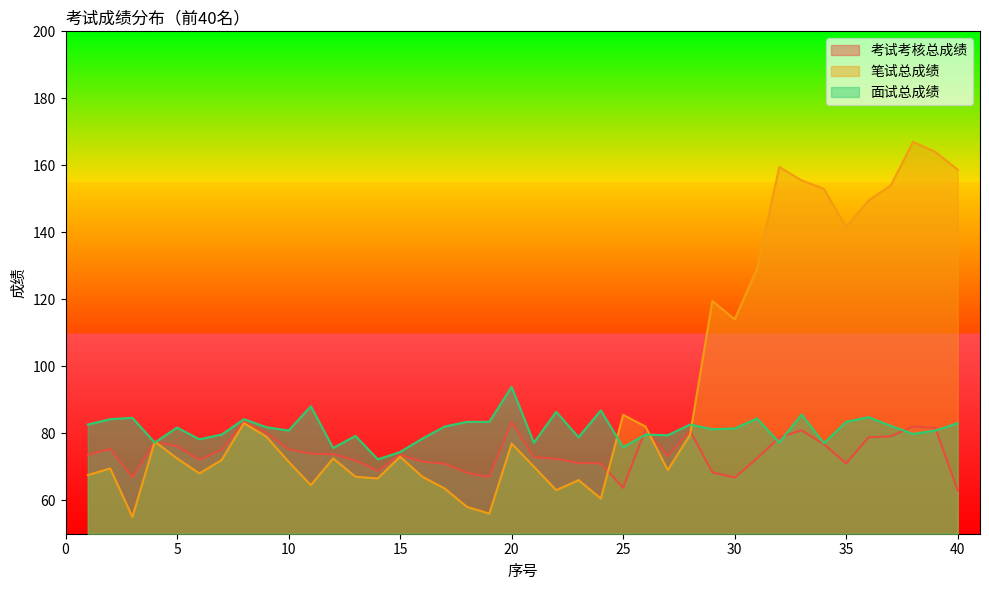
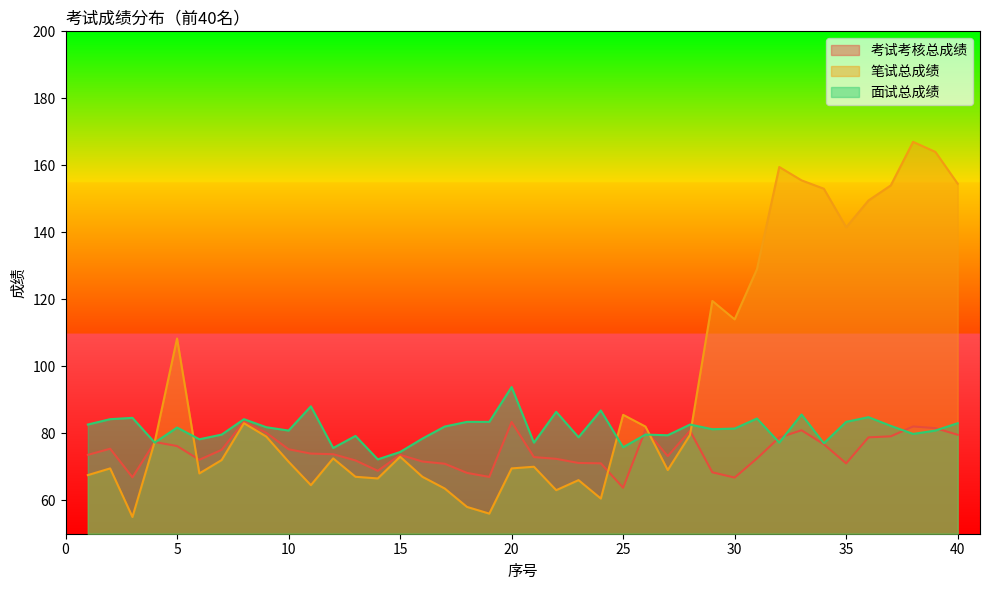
笔试总成绩, 5: 73 -> 108
笔试总成绩, 20: 77 -> 70
考试考核总成绩, 40: 63 -> 80
笔试总成绩, 40: 159 -> 155
